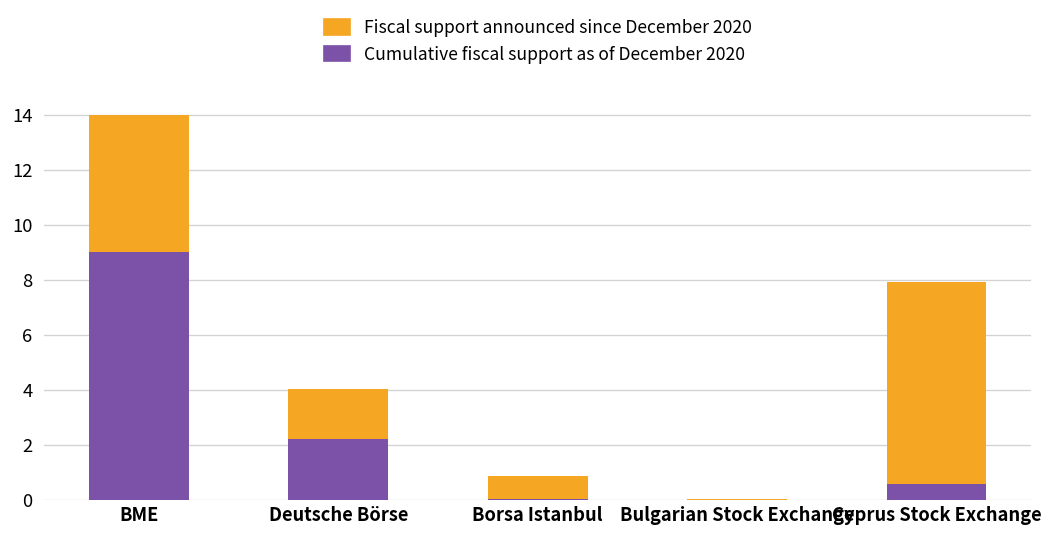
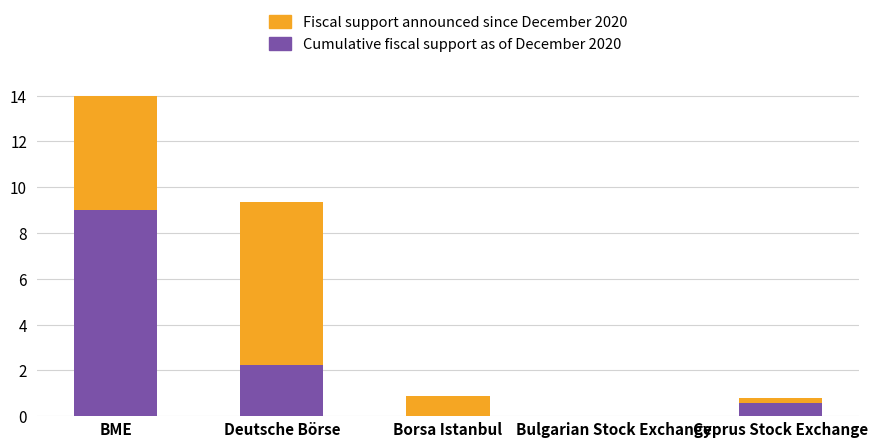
Fiscal support announced since December 2020, Deutsche Börse: 1.8 -> 7.1
Fiscal support announced since December 2020, Cyprus Stock Exchange: 7.3 -> 0.2
